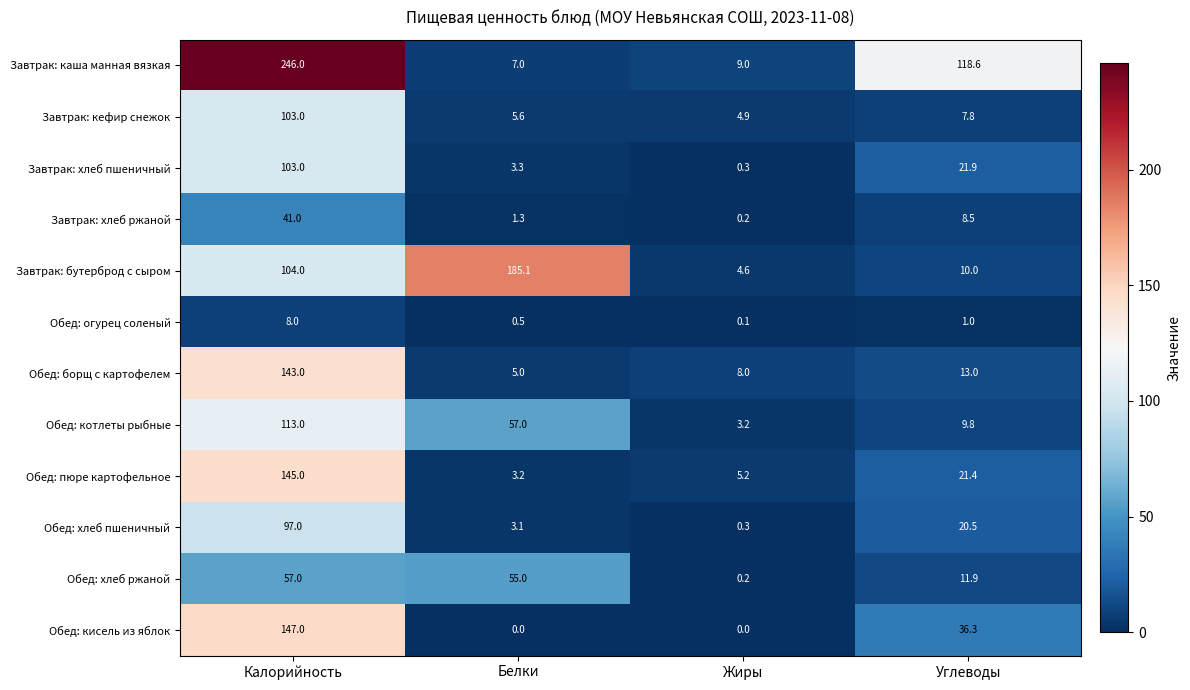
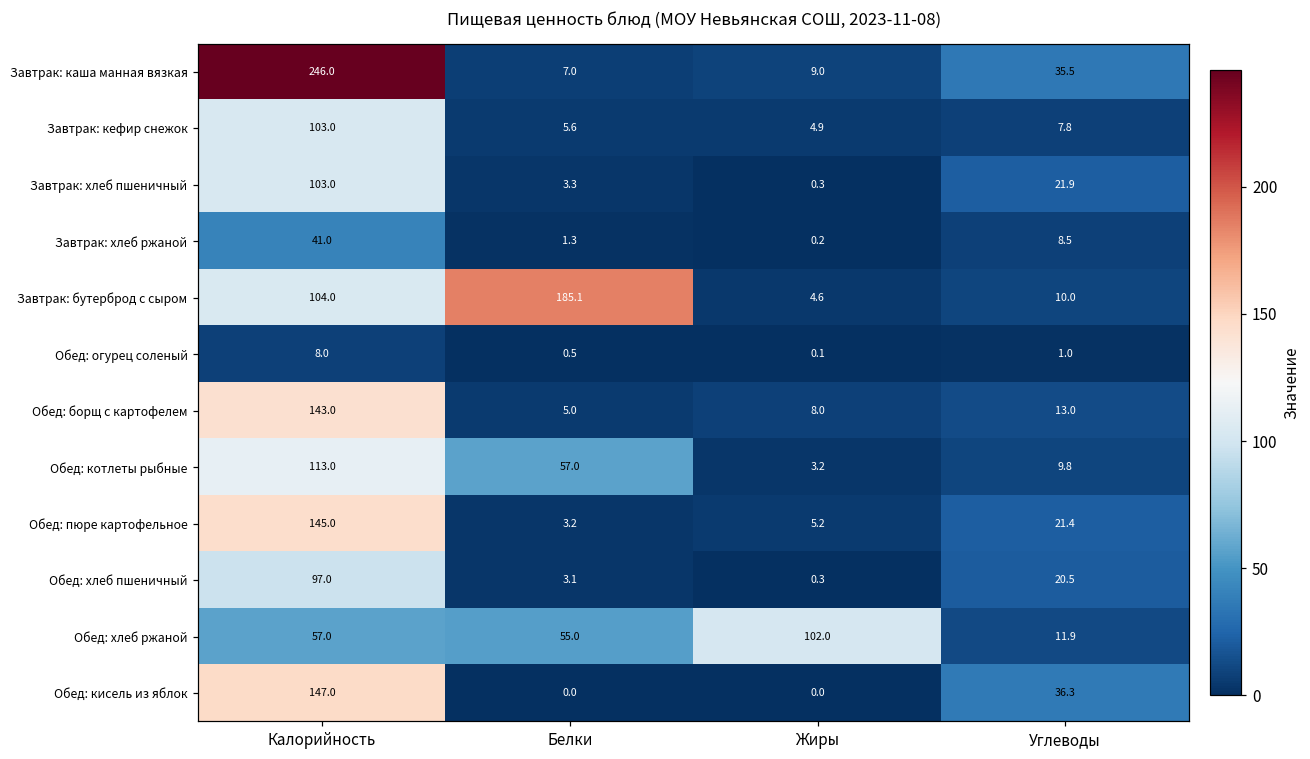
Завтрак: каша манная вязкая, Углеводы: 118.6 -> 35.5
Обед: хлеб ржаной, Жиры: 0.2 -> 102.0
